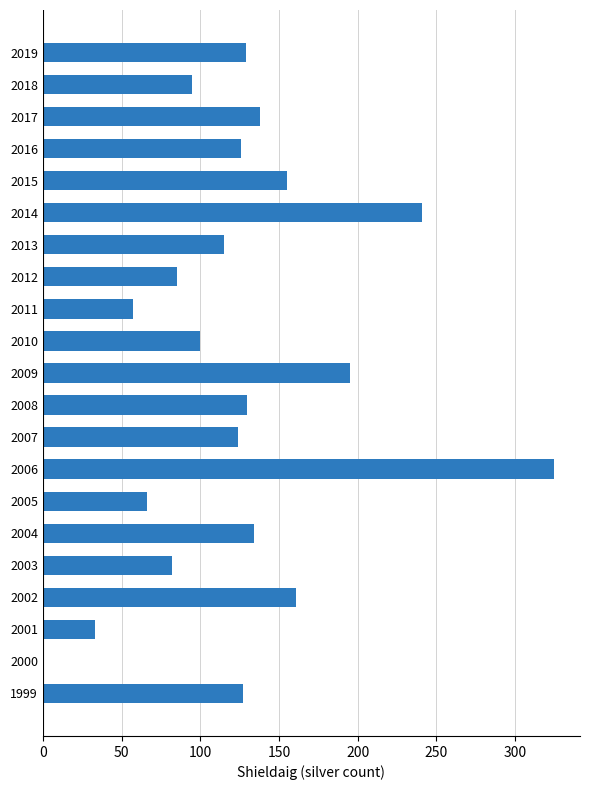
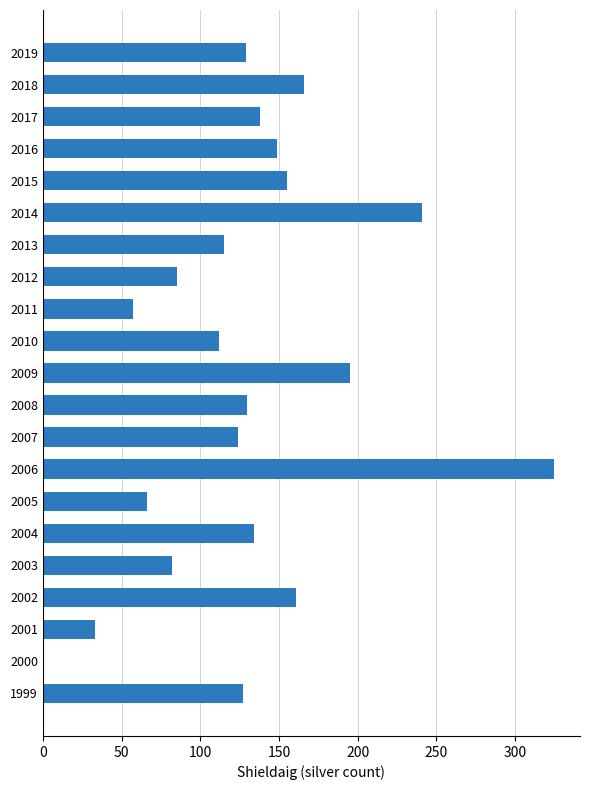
2018: 95 -> 166
2016: 126 -> 149
2010: 100 -> 112
